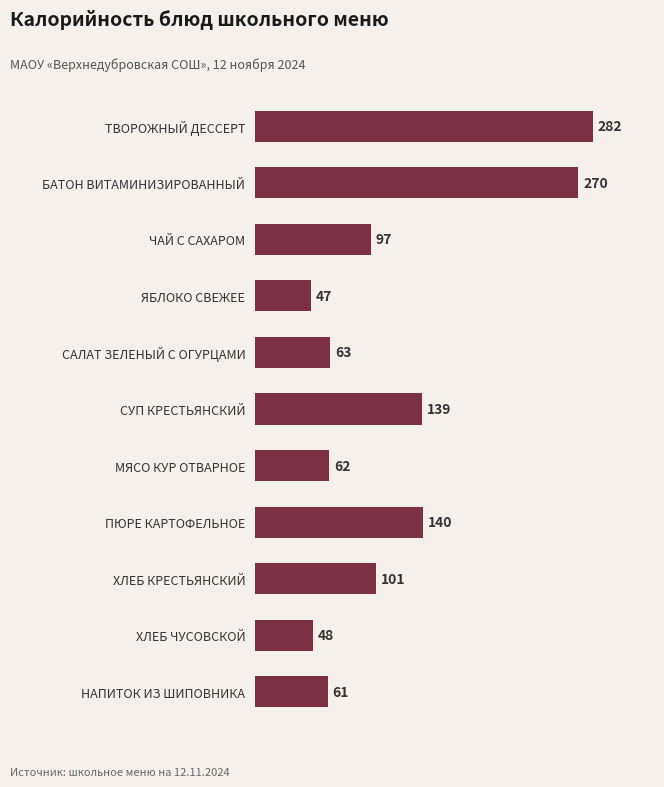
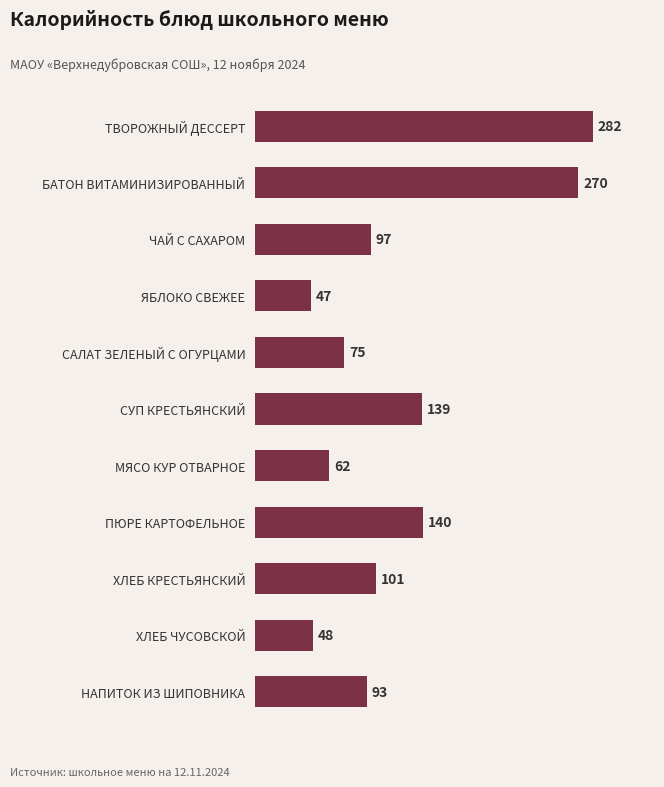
САЛАТ ЗЕЛЕНЫЙ С ОГУРЦАМИ: 63 -> 75
НАПИТОК ИЗ ШИПОВНИКА: 61 -> 93
